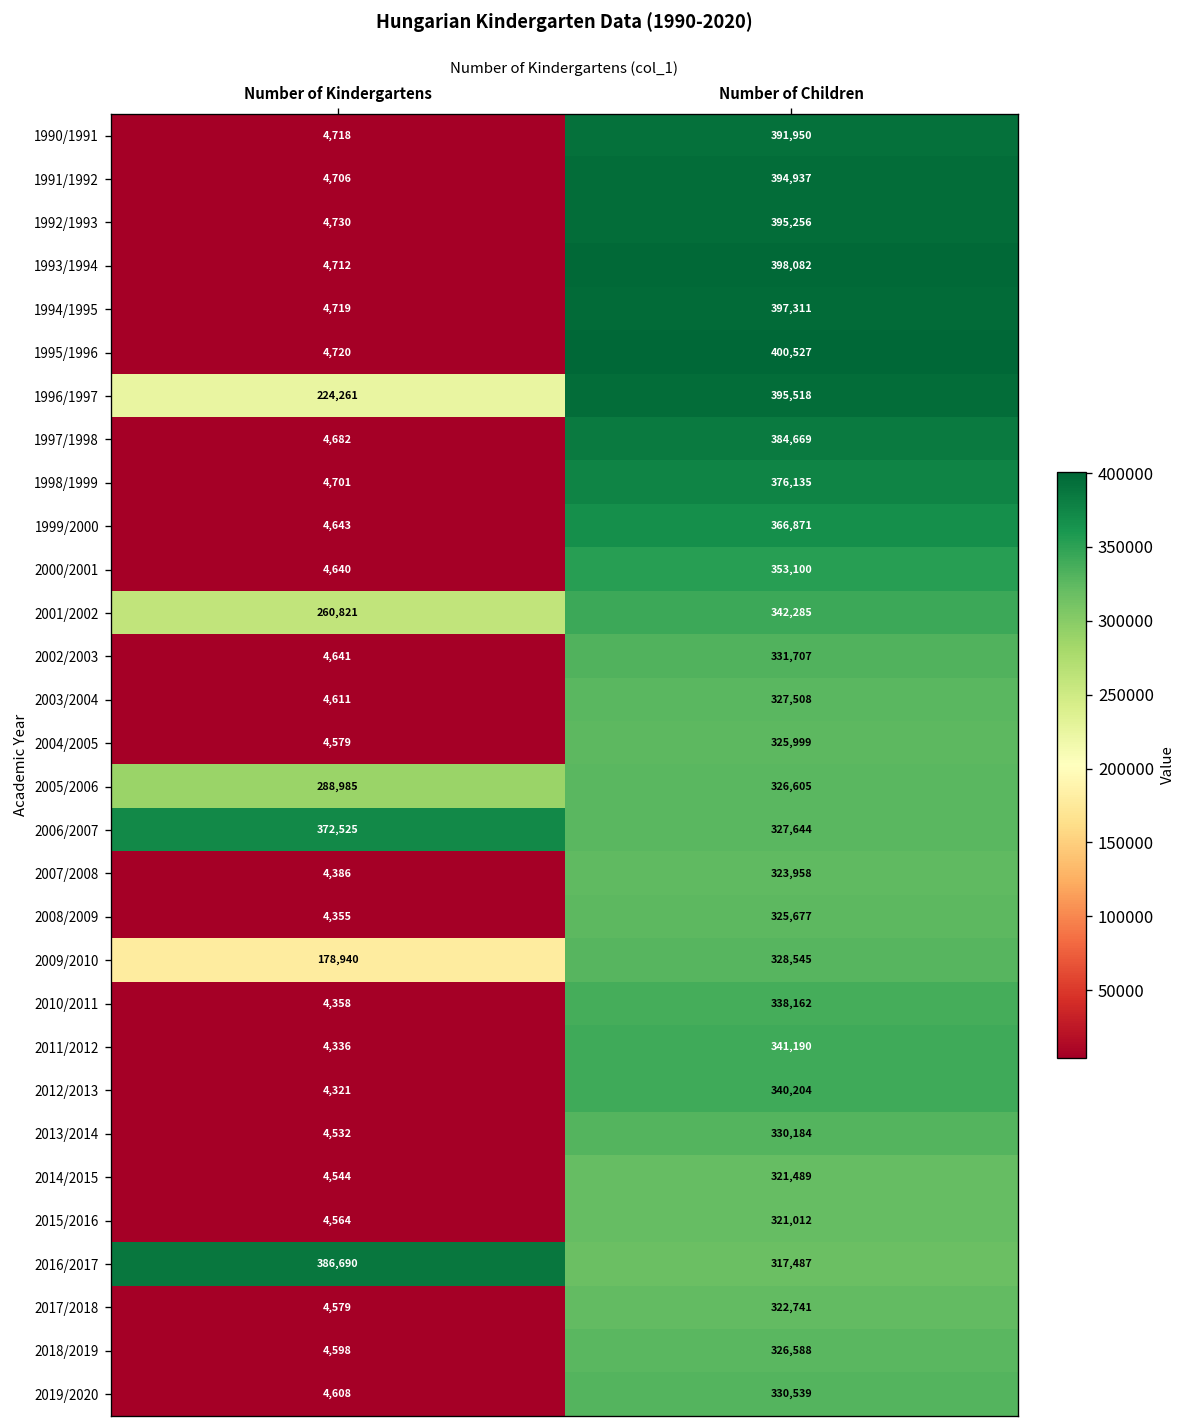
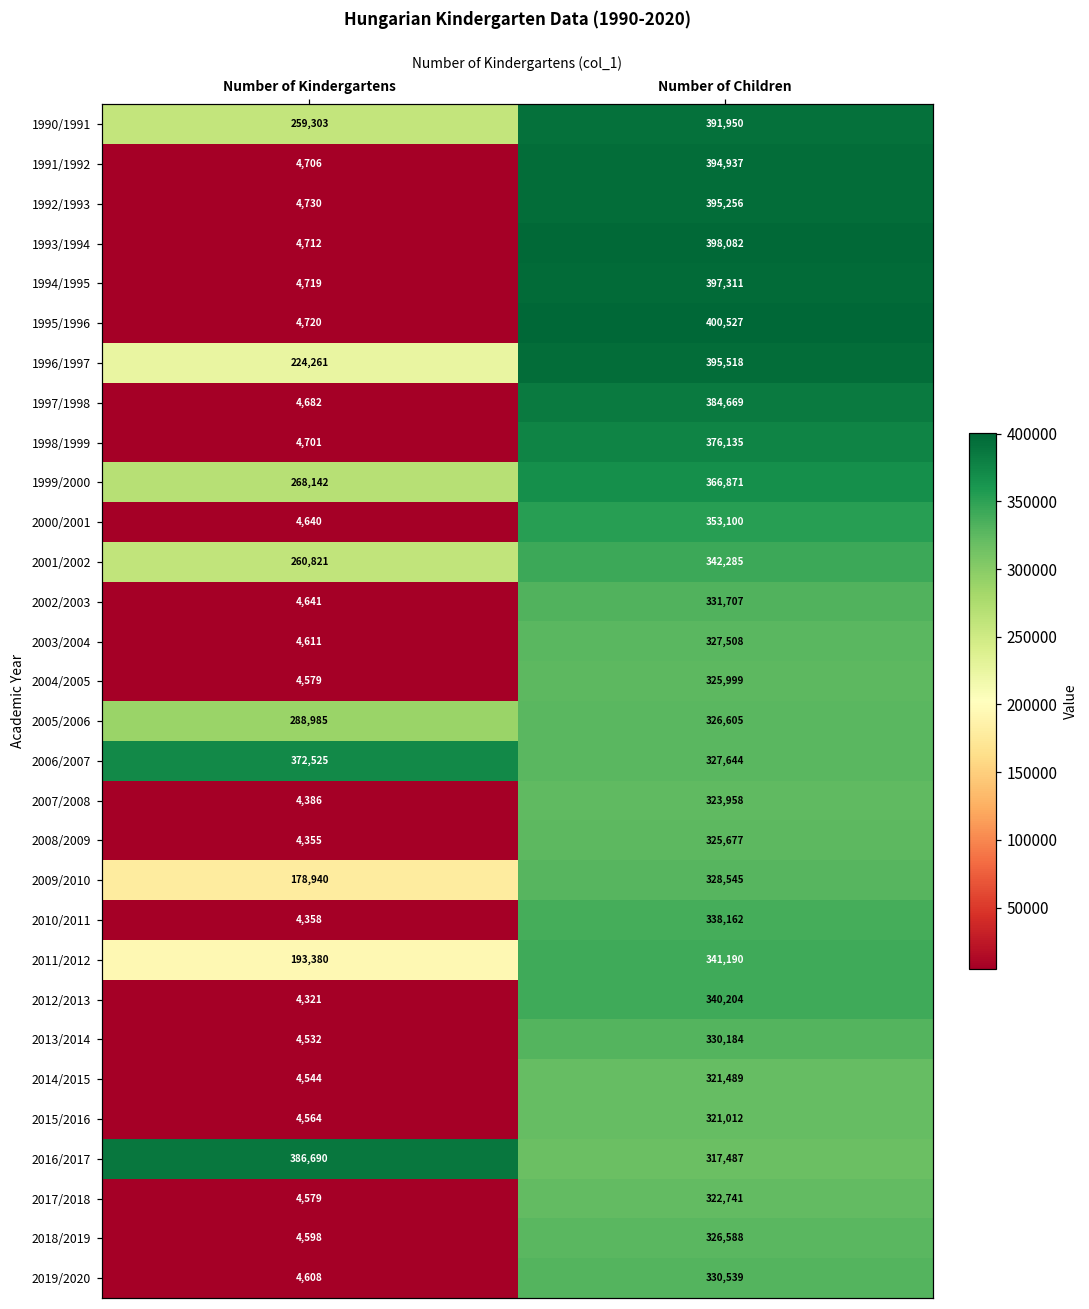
1990/1991, Number of Kindergartens: 4,718 -> 259,303
1999/2000, Number of Kindergartens: 4,643 -> 268,142
2011/2012, Number of Kindergartens: 4,336 -> 193,380
